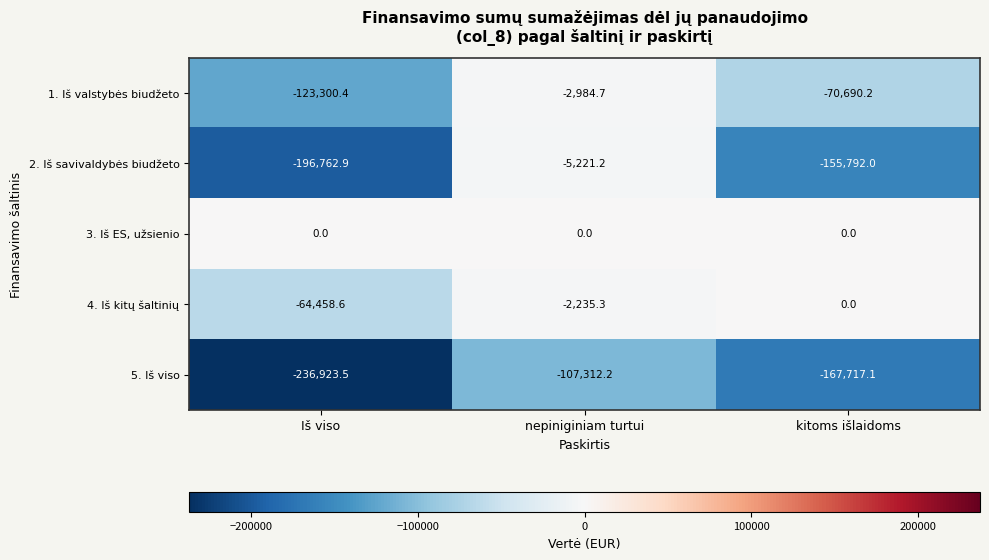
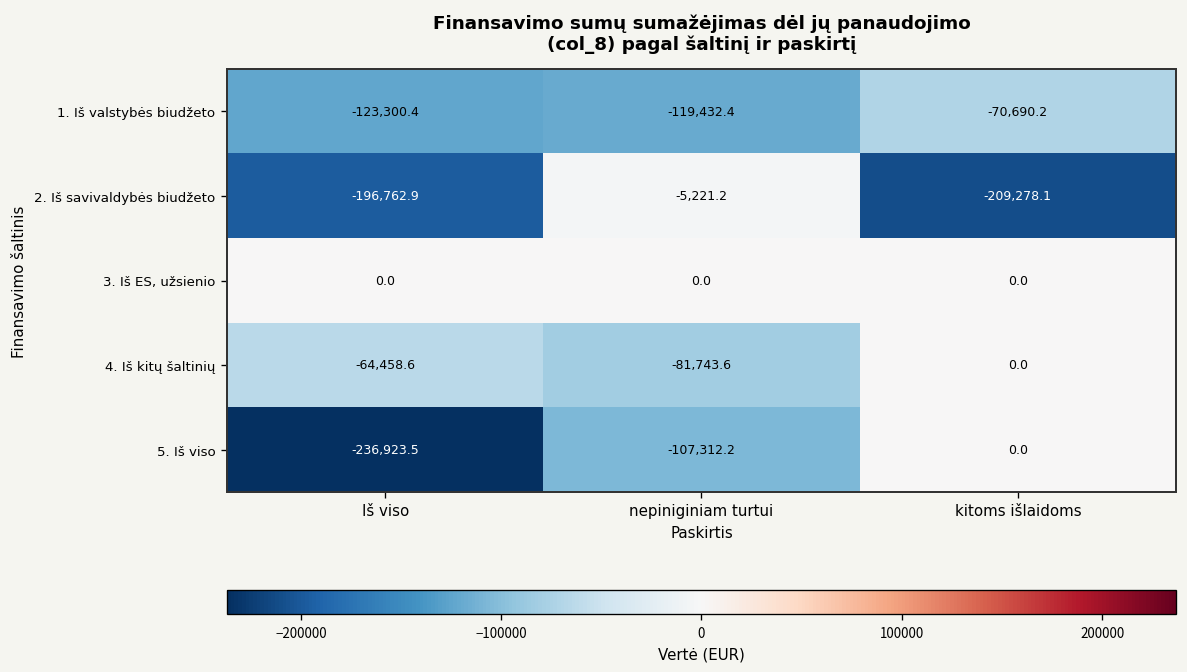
1. Iš valstybės biudžeto, nepiniginiam turtui: -2,984.7 -> -119,432.4
2. Iš savivaldybės biudžeto, kitoms išlaidoms: -155,792.0 -> -209,278.1
4. Iš kitų šaltinių, nepiniginiam turtui: -2,235.3 -> -81,743.6
5. Iš viso, kitoms išlaidoms: -167,717.1 -> 0.0
